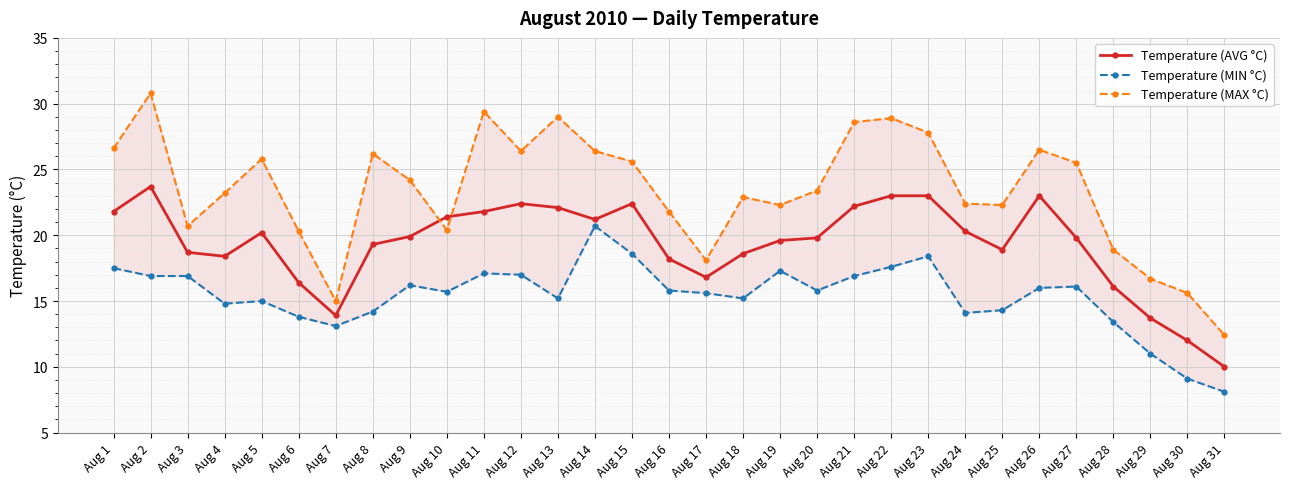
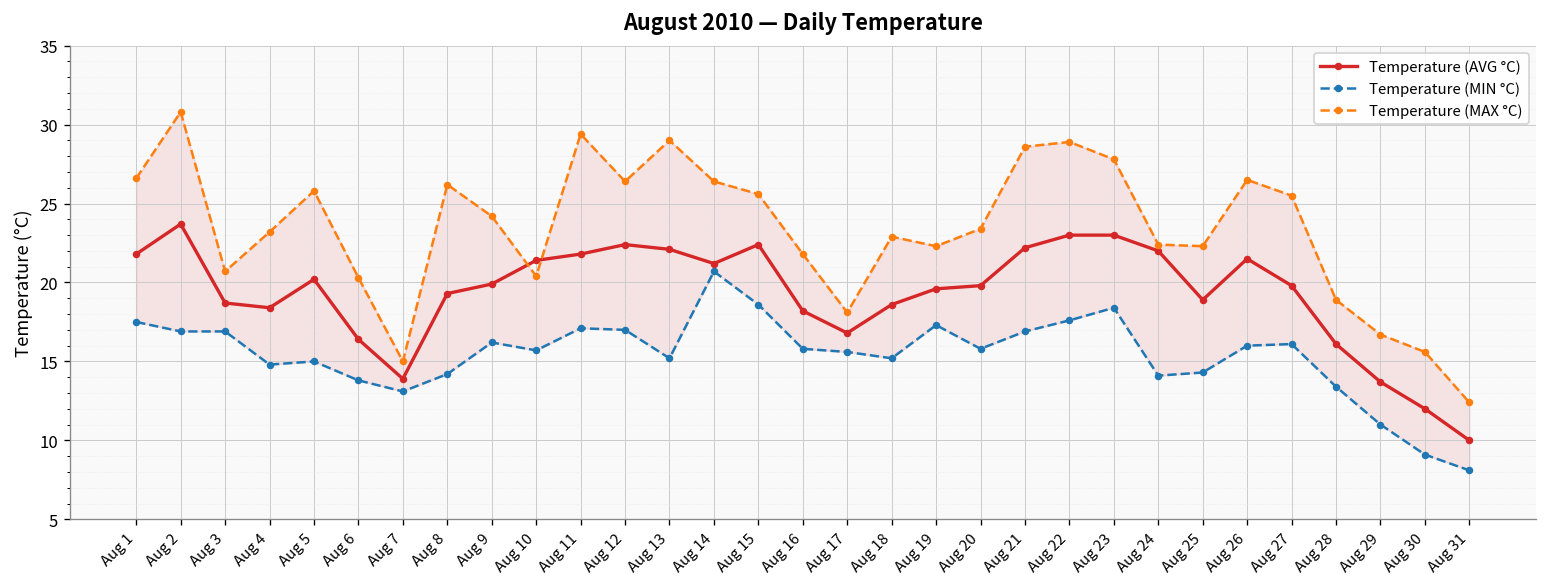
Temperature (AVG °C), Aug 24: 20.3 -> 22.0
Temperature (AVG °C), Aug 26: 23.0 -> 21.5
